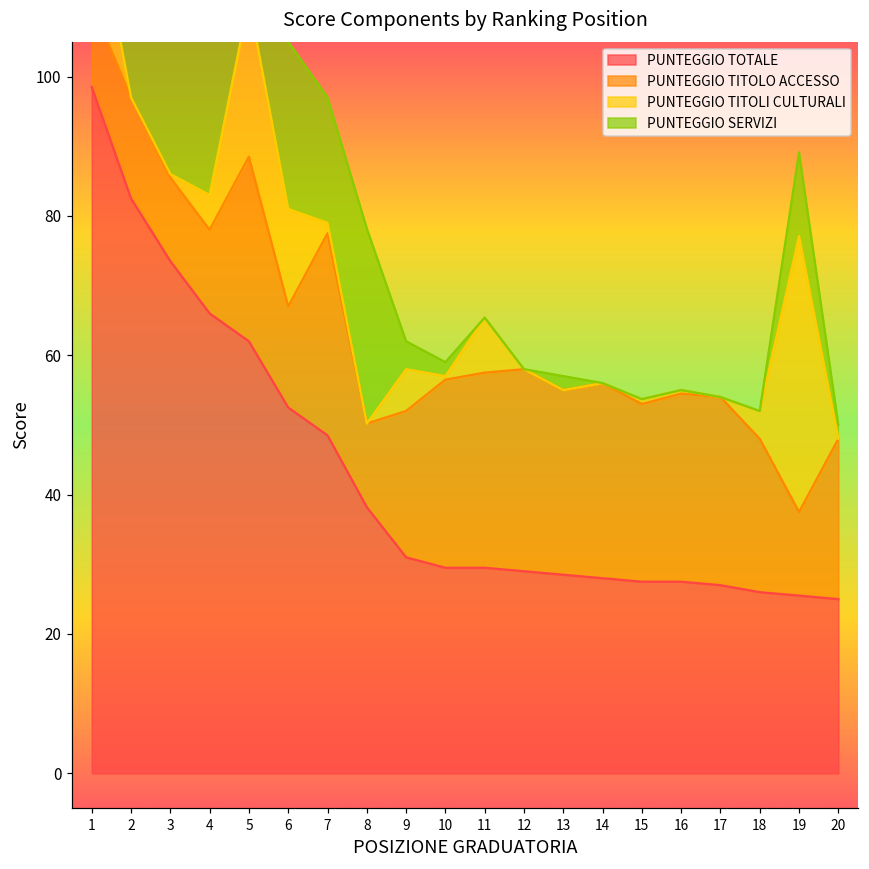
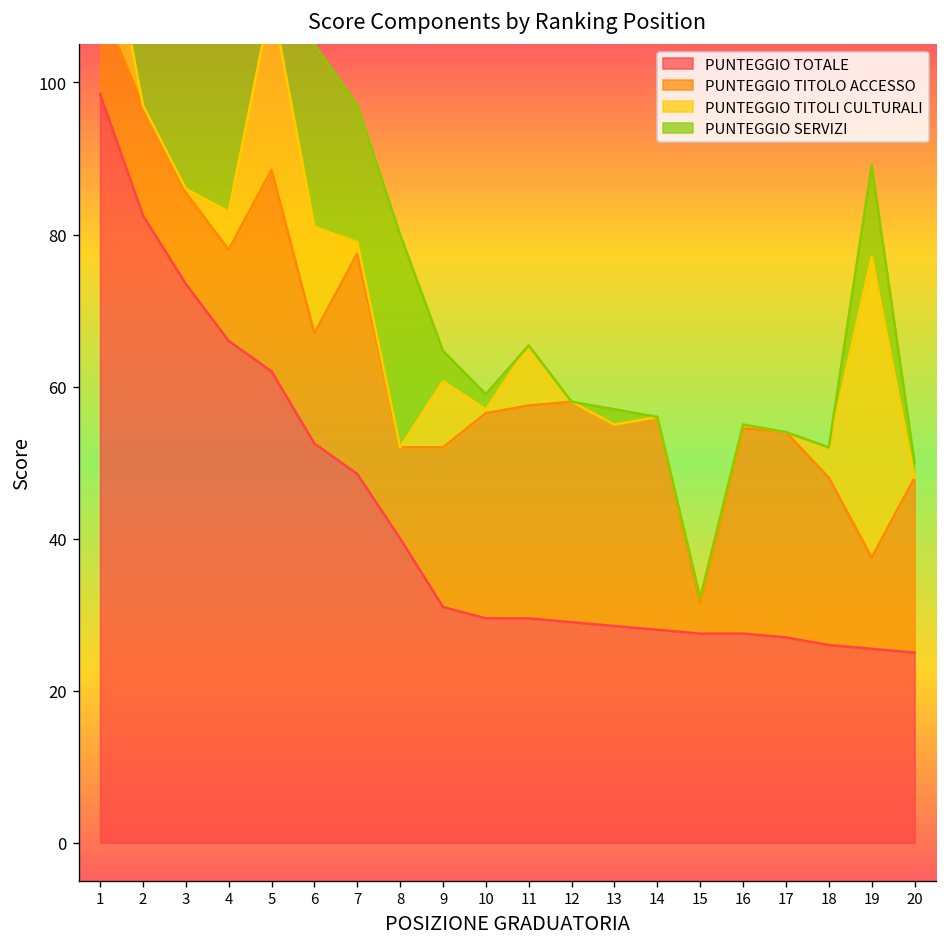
PUNTEGGIO TOTALE, 8: 38 -> 40
PUNTEGGIO TITOLI CULTURALI, 9: 6 -> 9
PUNTEGGIO TITOLO ACCESSO, 15: 26 -> 4
